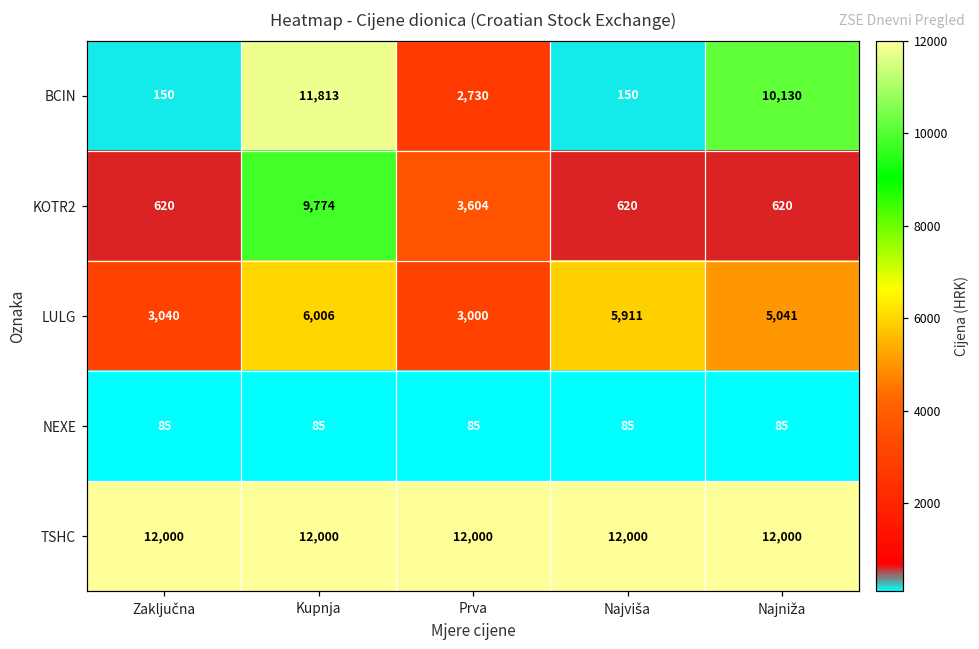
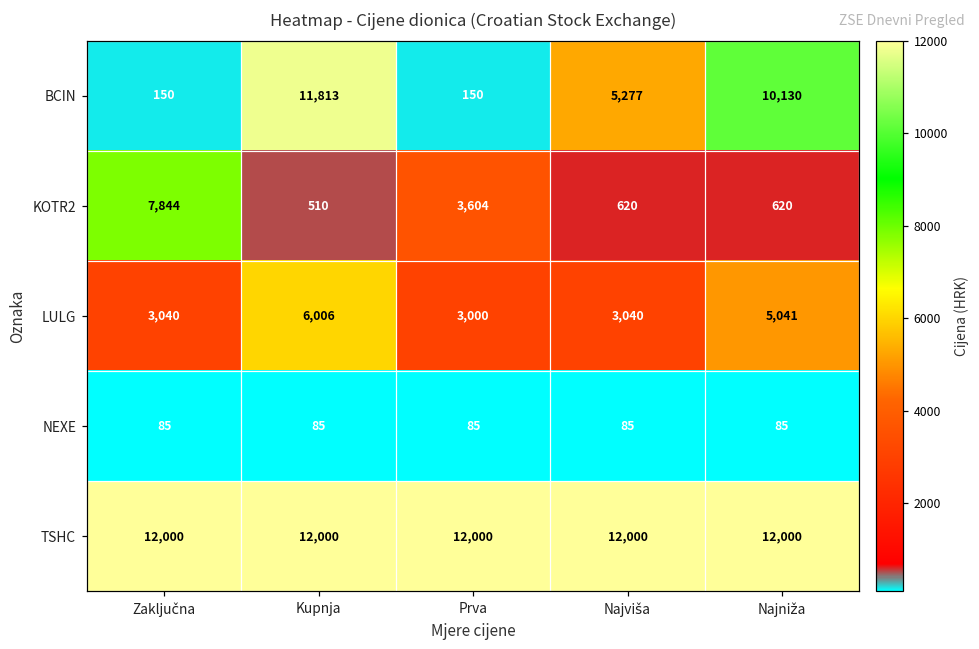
BCIN, Prva: 2,730 -> 150
BCIN, Najviša: 150 -> 5,277
KOTR2, Zaključna: 620 -> 7,844
KOTR2, Kupnja: 9,774 -> 510
LULG, Najviša: 5,911 -> 3,040
